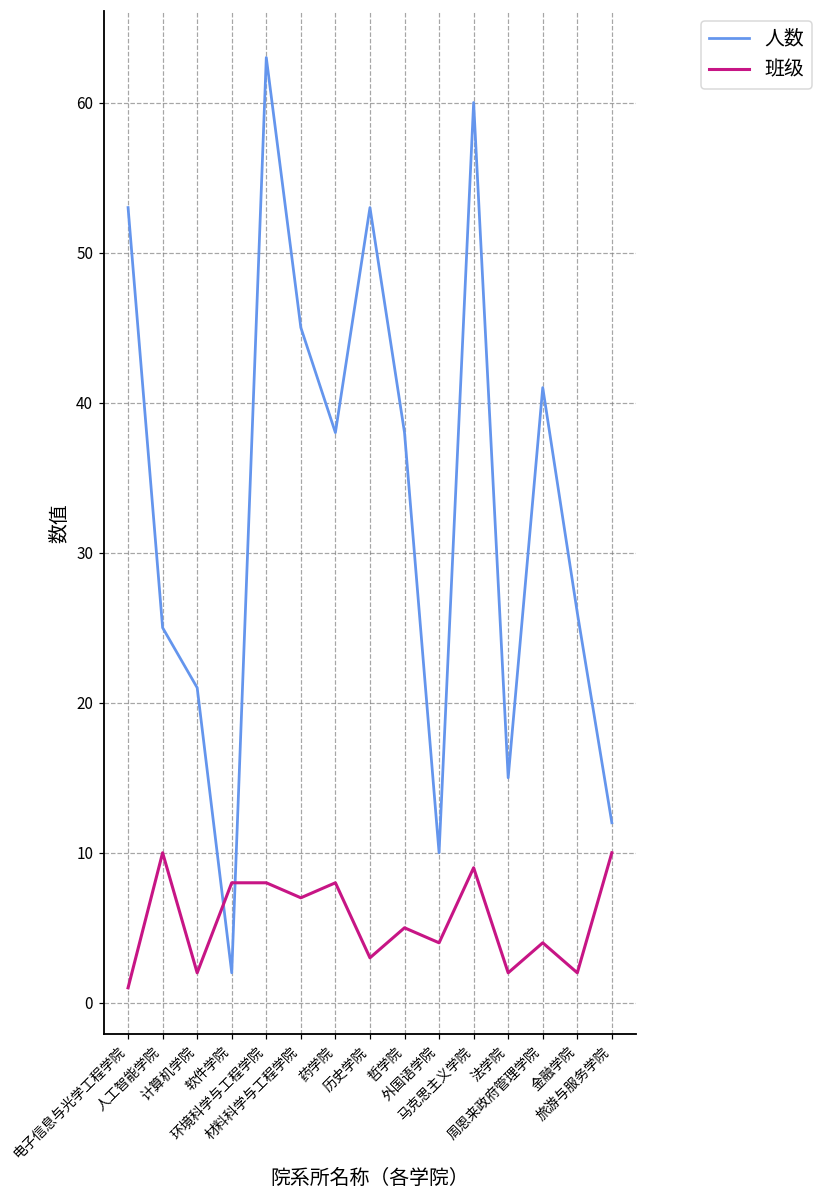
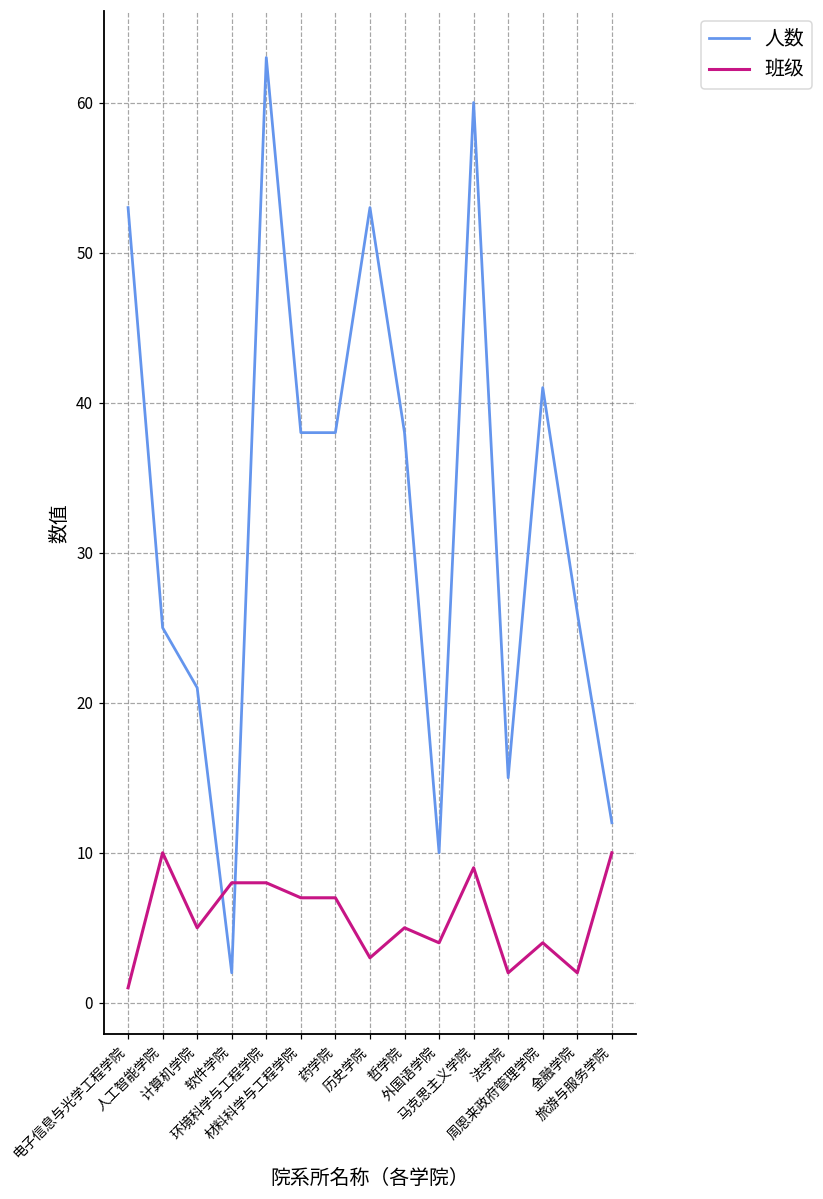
班级, 计算机学院: 2 -> 5
人数, 材料科学与工程学院: 45 -> 38
班级, 药学院: 8 -> 7
